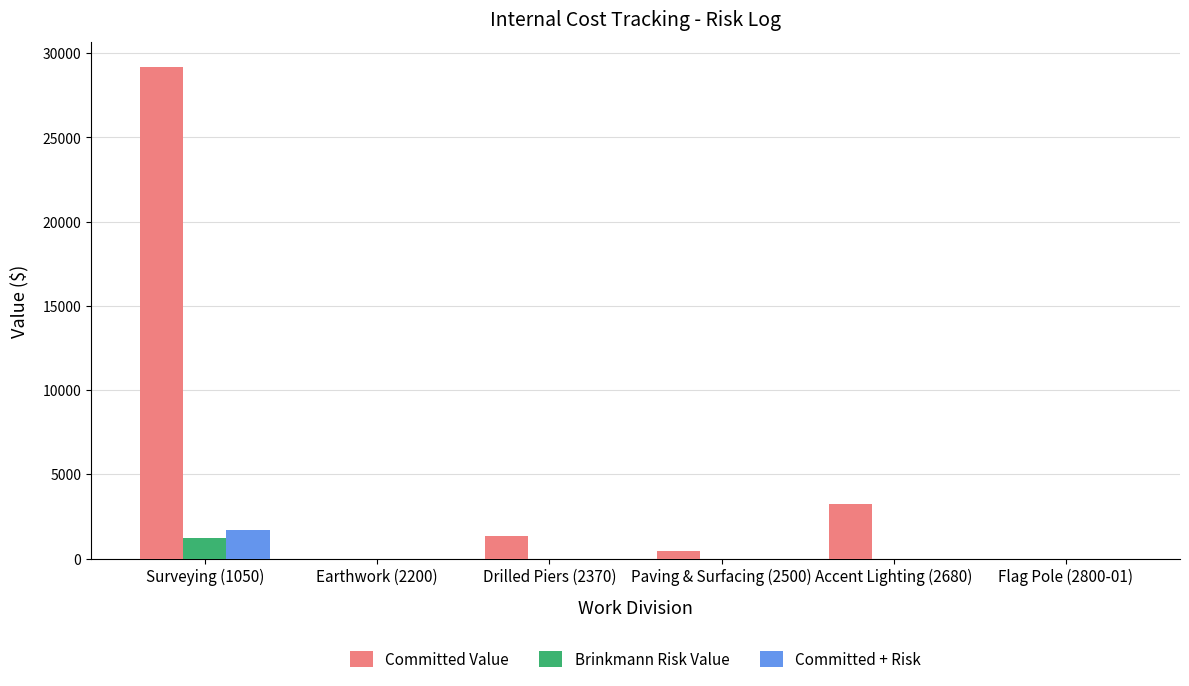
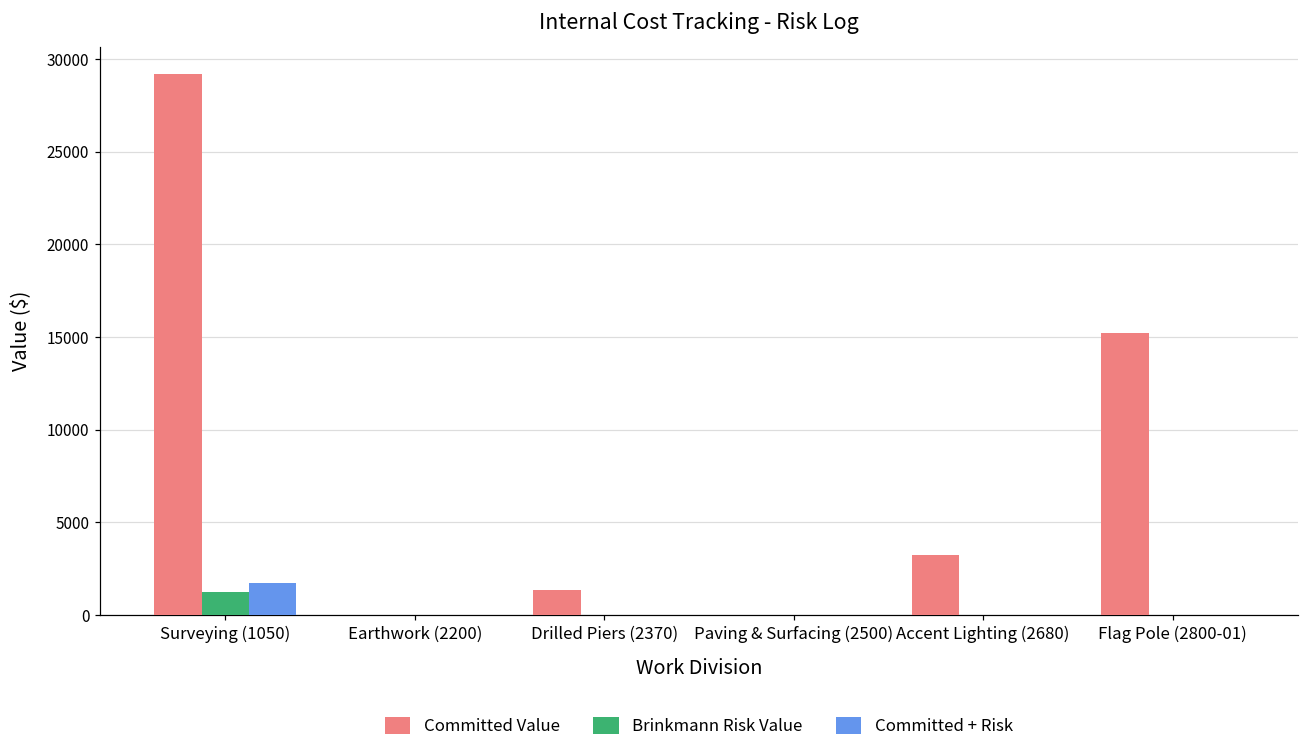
Committed Value, Paving & Surfacing (2500): 500 -> 0
Committed Value, Flag Pole (2800-01): 0 -> 15200
